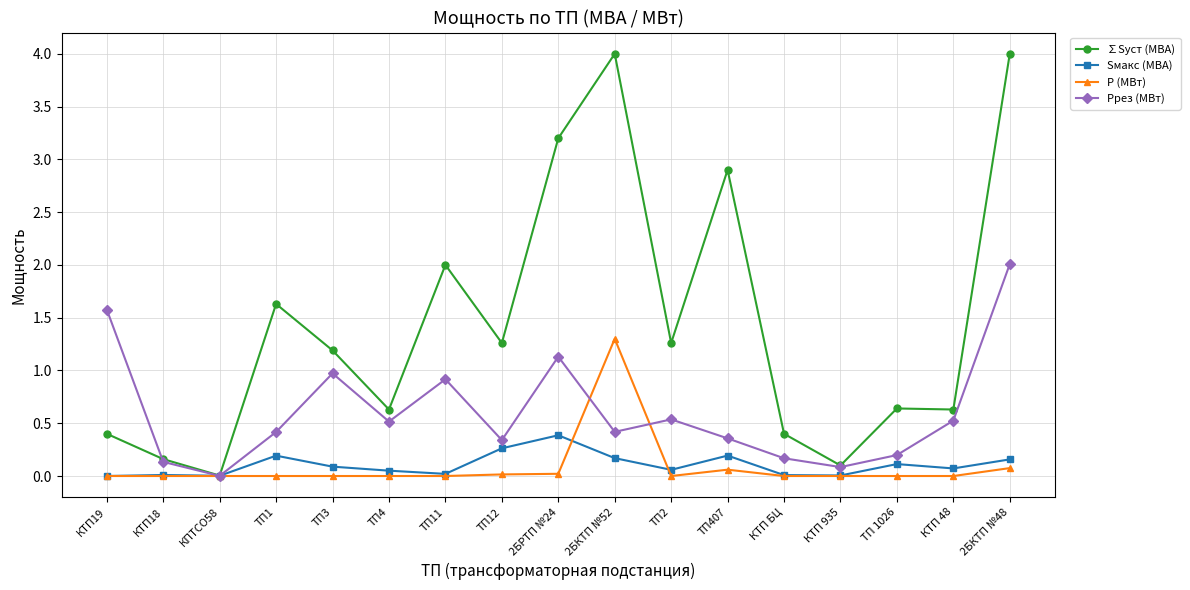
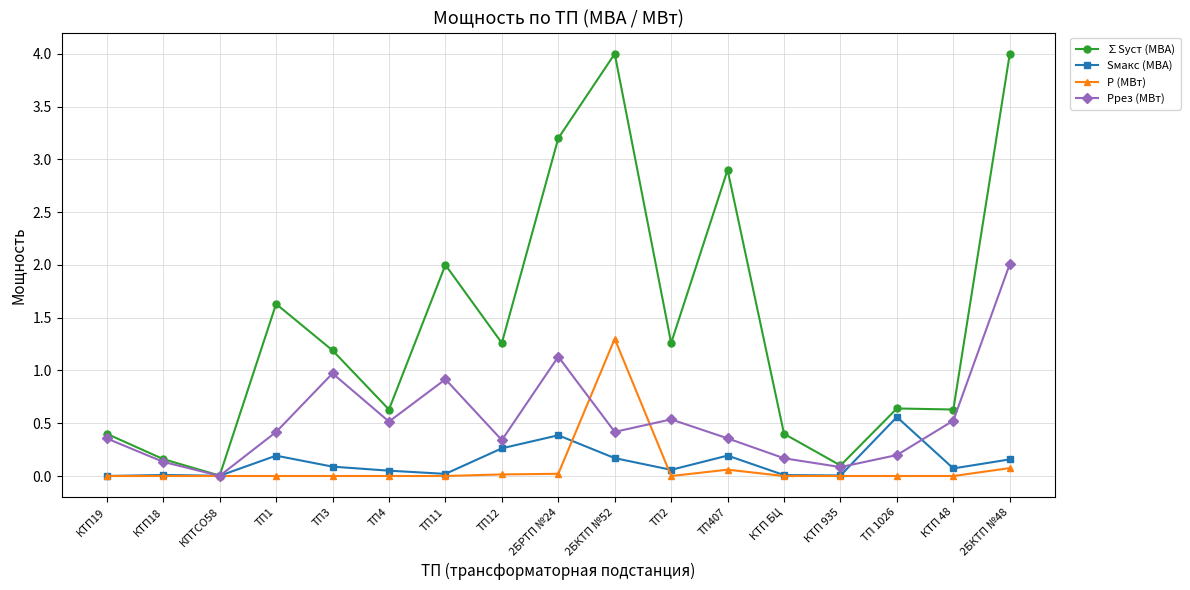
Ррез (МВт), КТП19: 1.58 -> 0.36
Sмакс (МВА), ТП 1026: 0.11 -> 0.56
